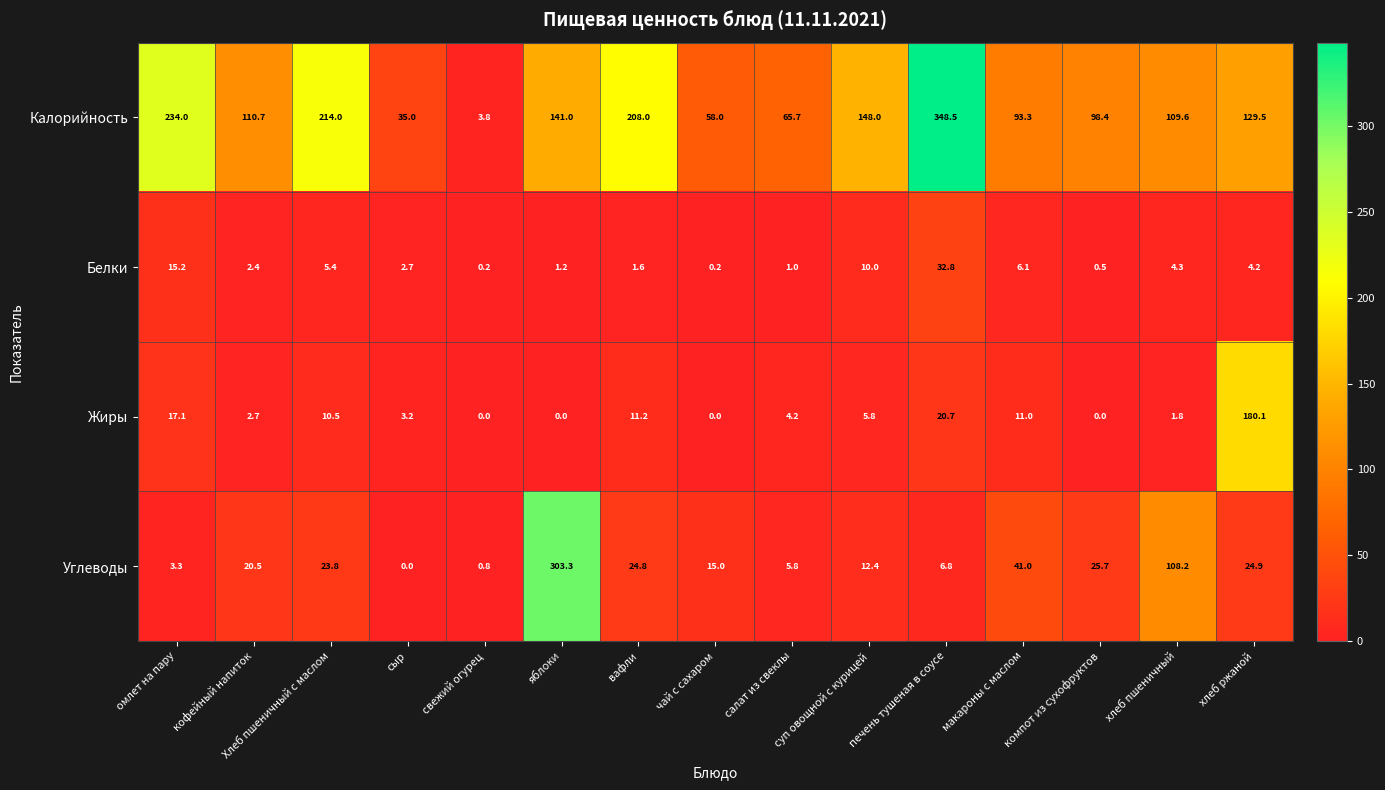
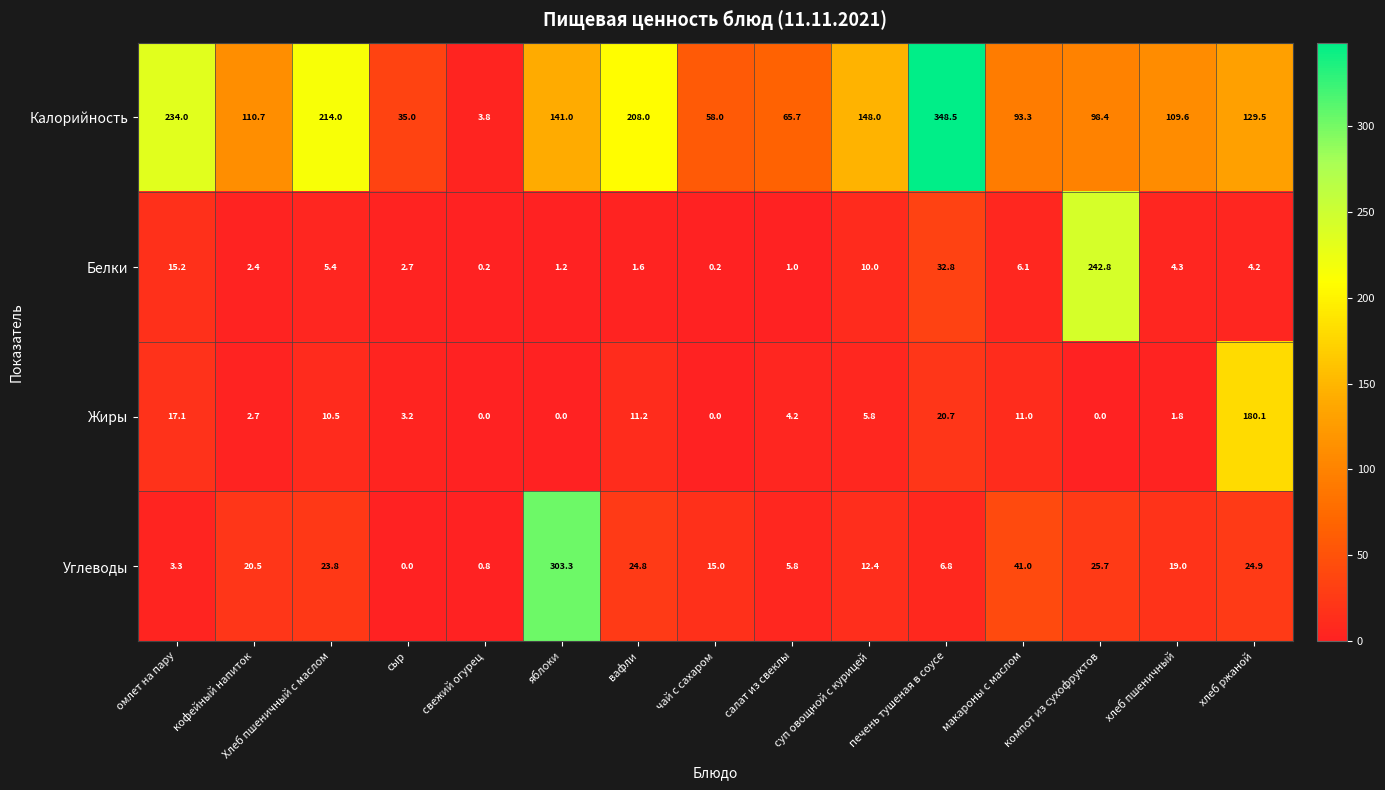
Белки, компот из сухофруктов: 0.5 -> 242.8
Углеводы, хлеб пшеничный: 108.2 -> 19.0
